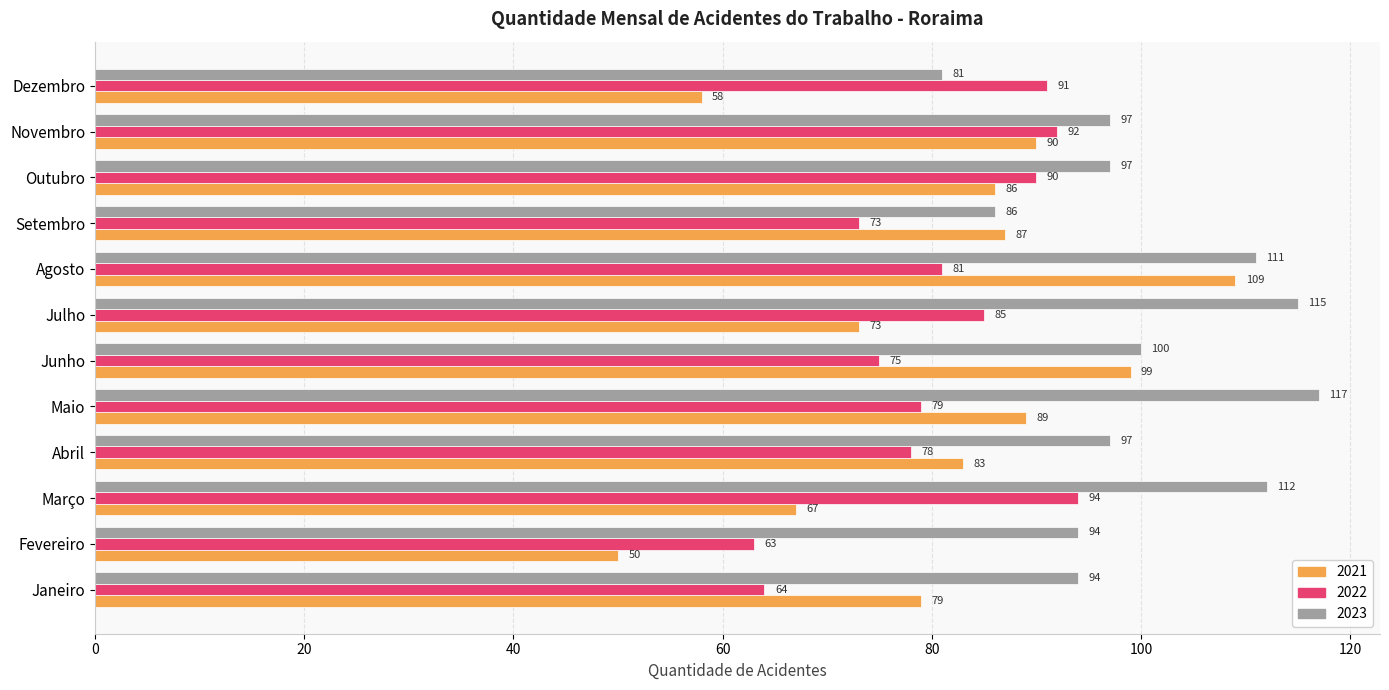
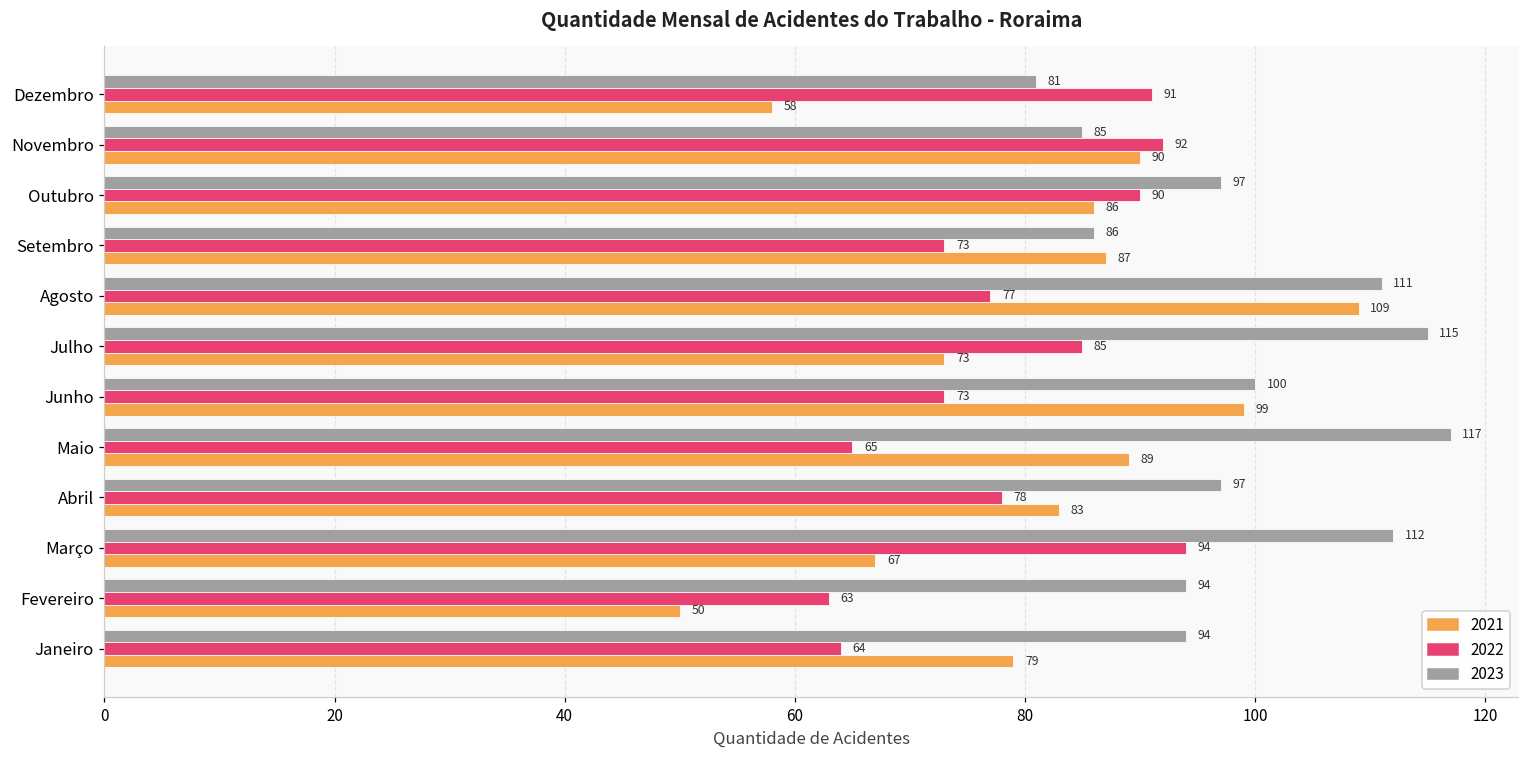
2023, Novembro: 97 -> 85
2022, Agosto: 81 -> 77
2022, Junho: 75 -> 73
2022, Maio: 79 -> 65
